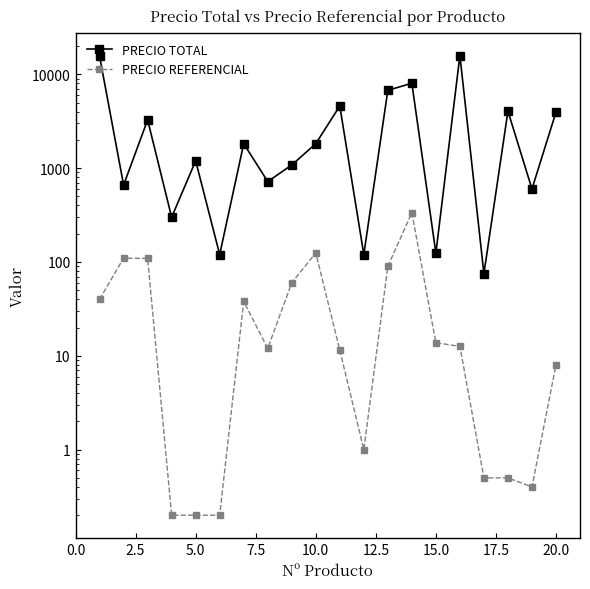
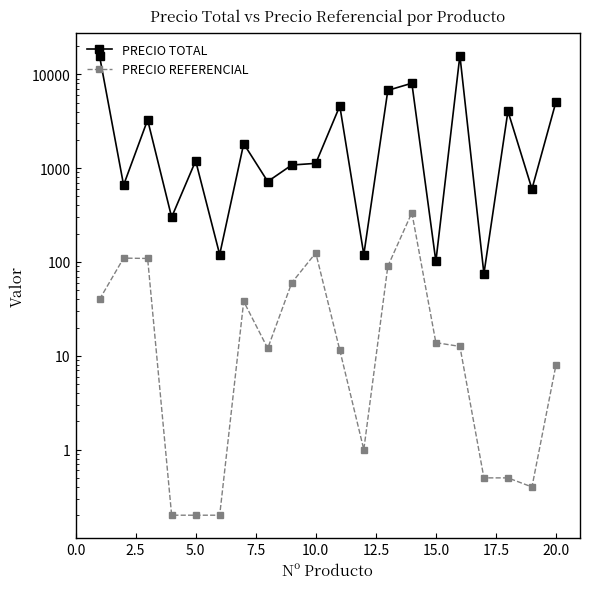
PRECIO TOTAL, 10.0: 1800 -> 1100
PRECIO TOTAL, 15.0: 120 -> 100
PRECIO TOTAL, 20.0: 4000 -> 5000
